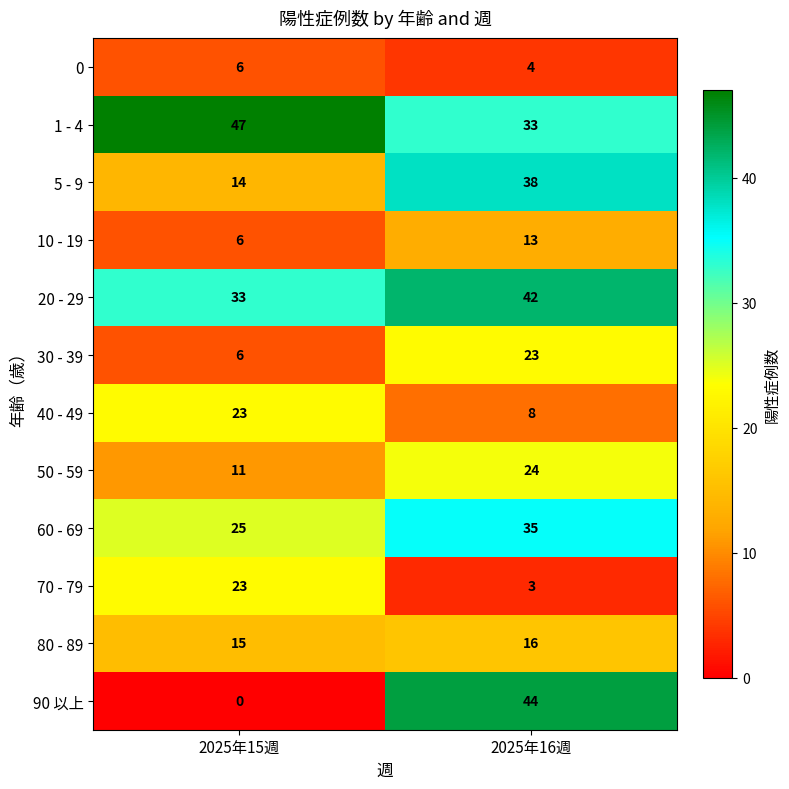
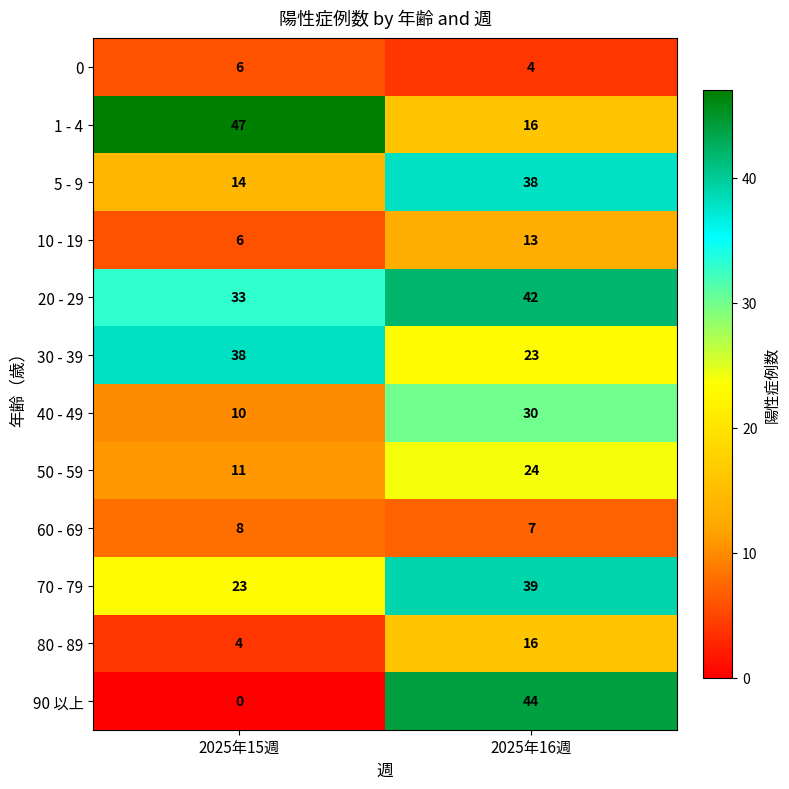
1 - 4, 2025年16週: 33 -> 16
30 - 39, 2025年15週: 6 -> 38
40 - 49, 2025年15週: 23 -> 10
40 - 49, 2025年16週: 8 -> 30
60 - 69, 2025年15週: 25 -> 8
60 - 69, 2025年16週: 35 -> 7
70 - 79, 2025年16週: 3 -> 39
80 - 89, 2025年15週: 15 -> 4
